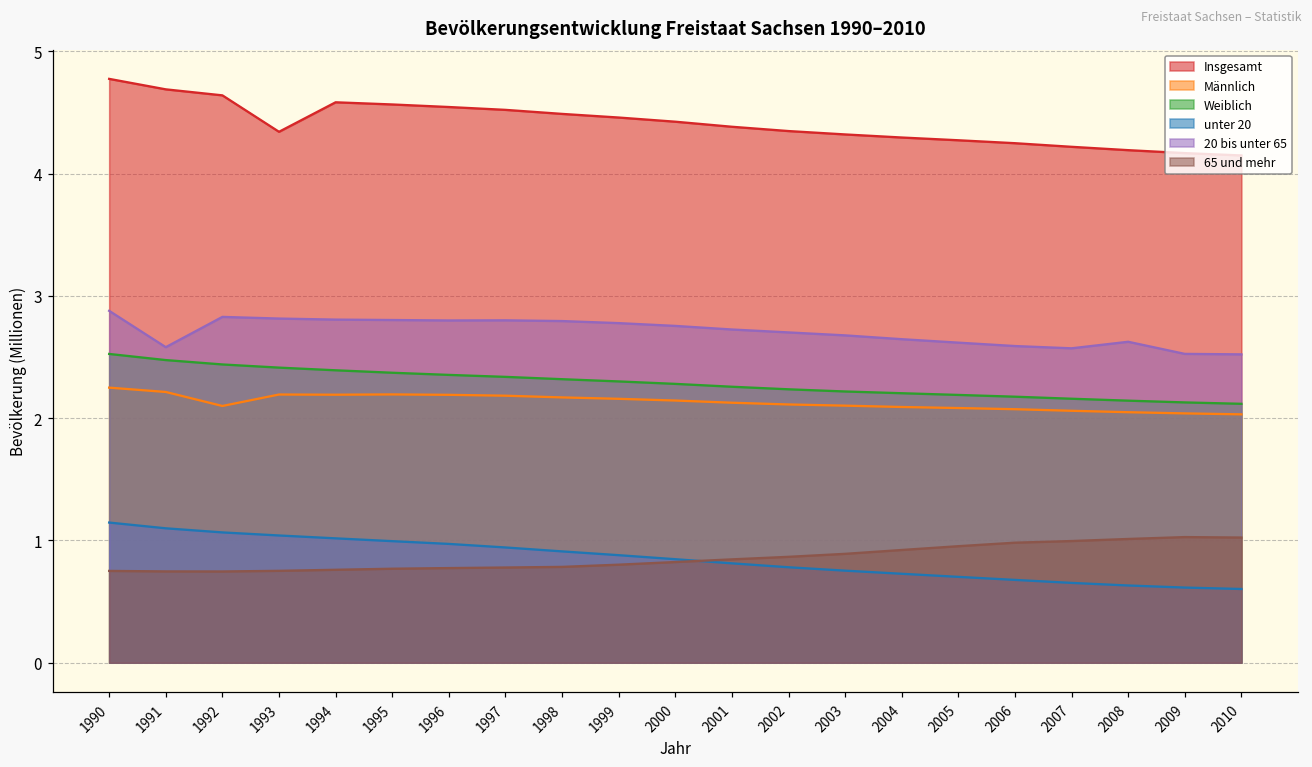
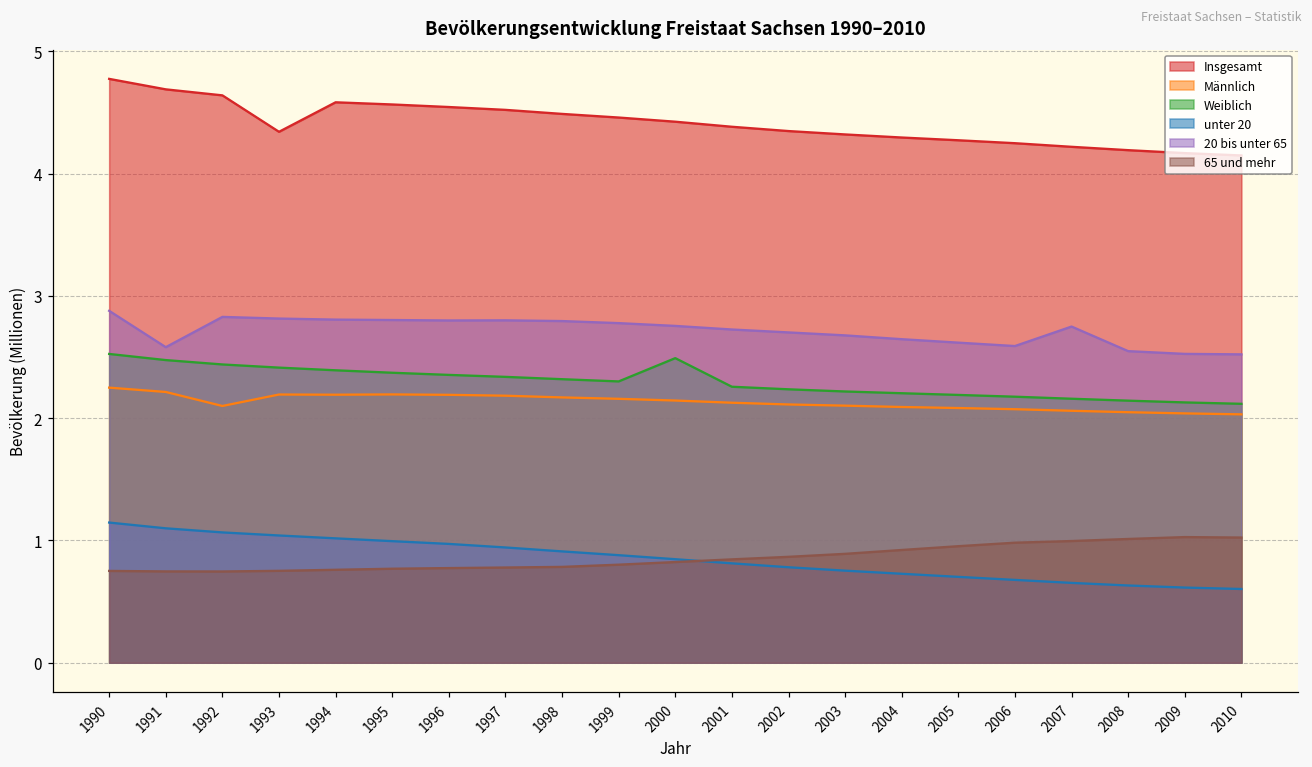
Weiblich, 2000: 2.28 -> 2.49
20 bis unter 65, 2007: 2.57 -> 2.75
20 bis unter 65, 2008: 2.63 -> 2.55
